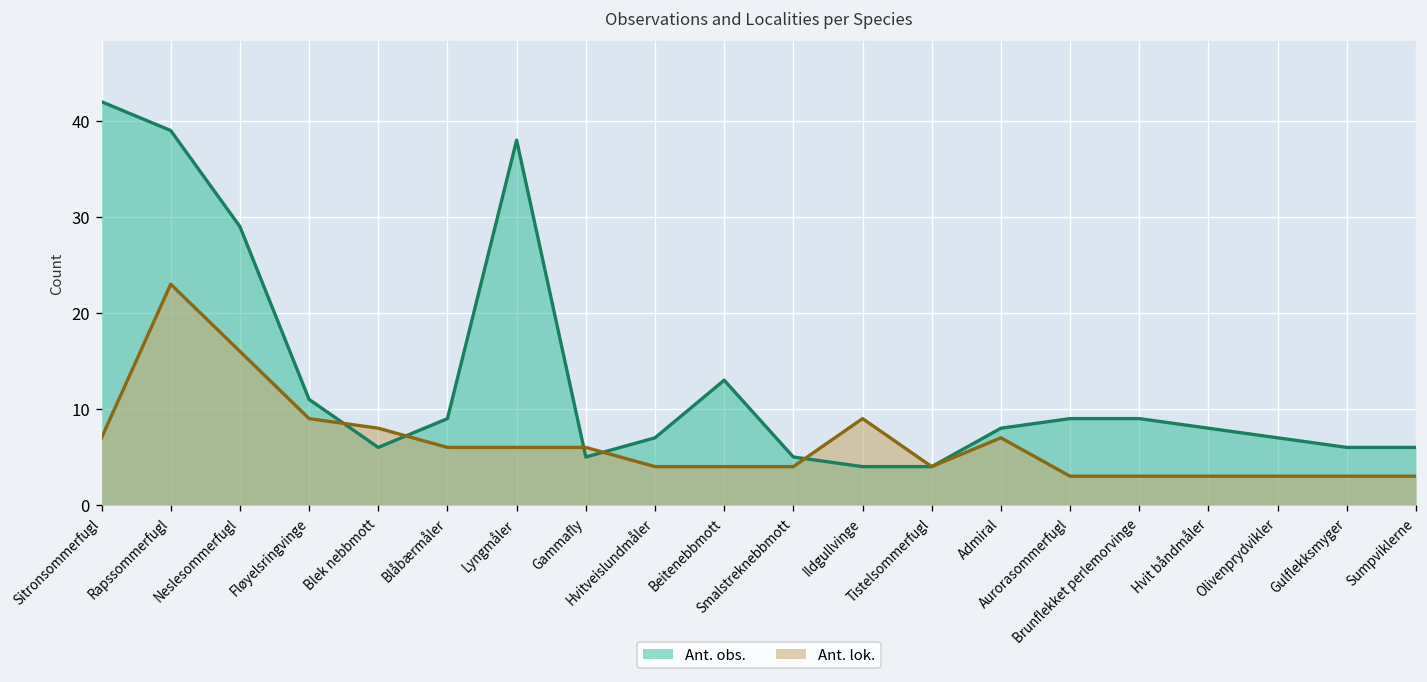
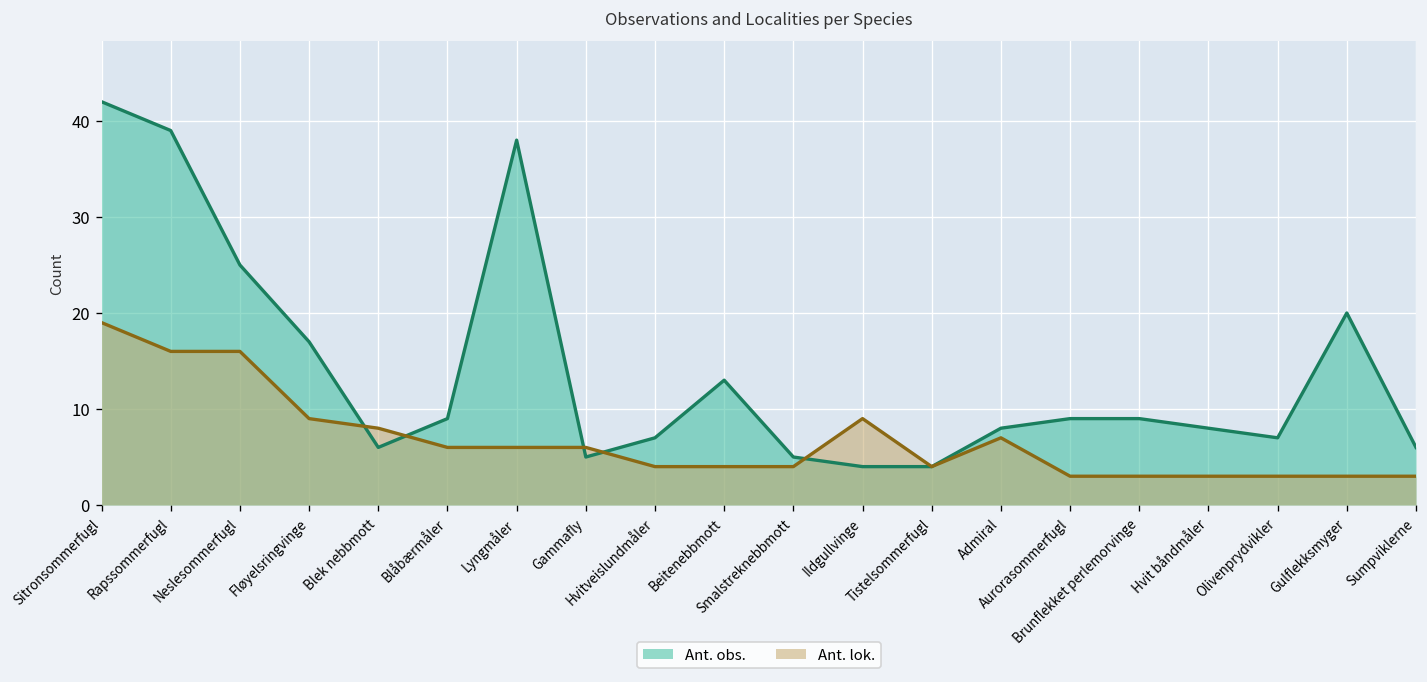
Ant. lok., Sitronsommerfugl: 7 -> 19
Ant. lok., Rapssommerfugl: 23 -> 16
Ant. obs., Neslesommerfugl: 29 -> 25
Ant. obs., Fløyelsringvinge: 11 -> 17
Ant. obs., Gulflekksmyger: 6 -> 20
